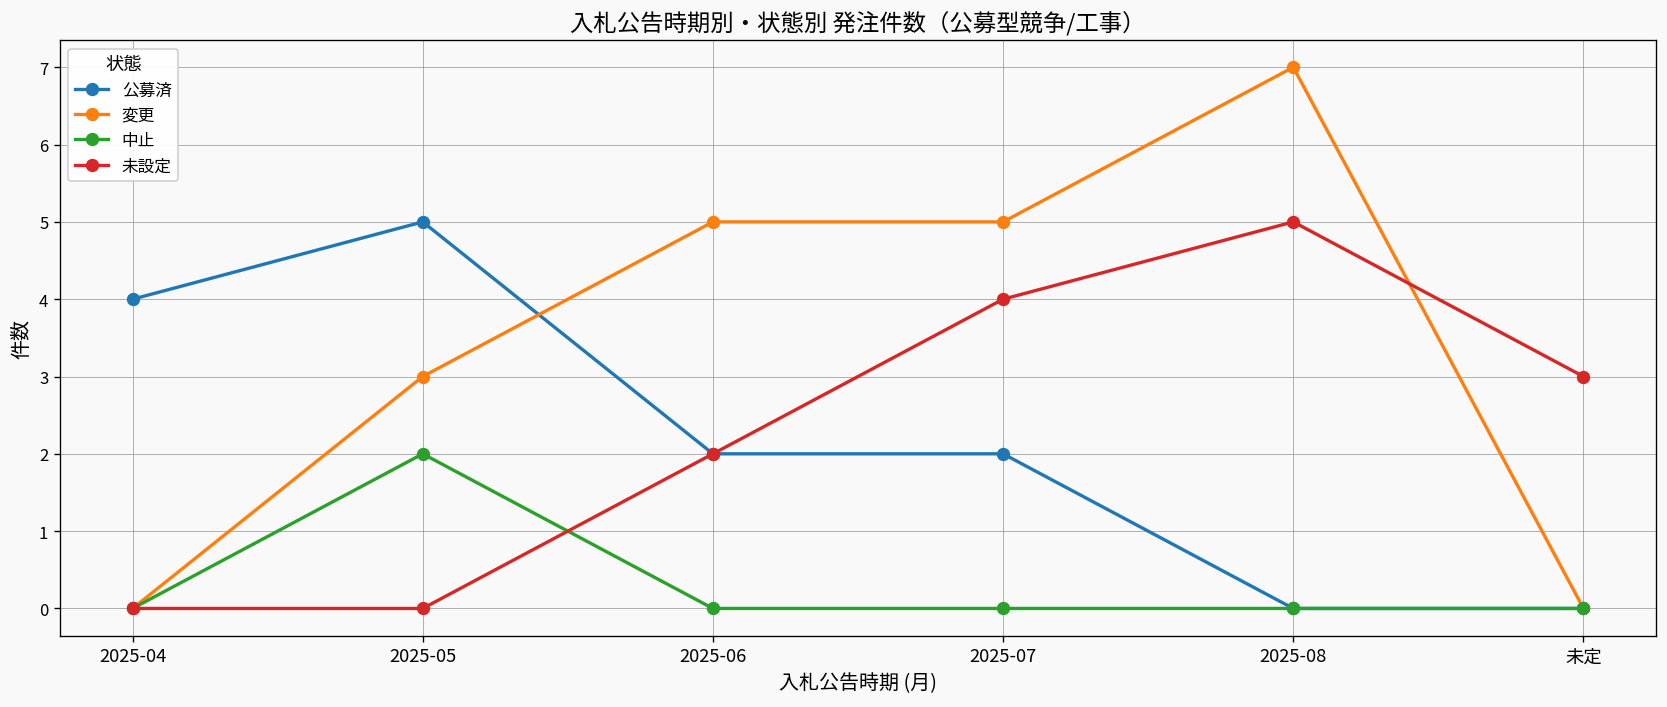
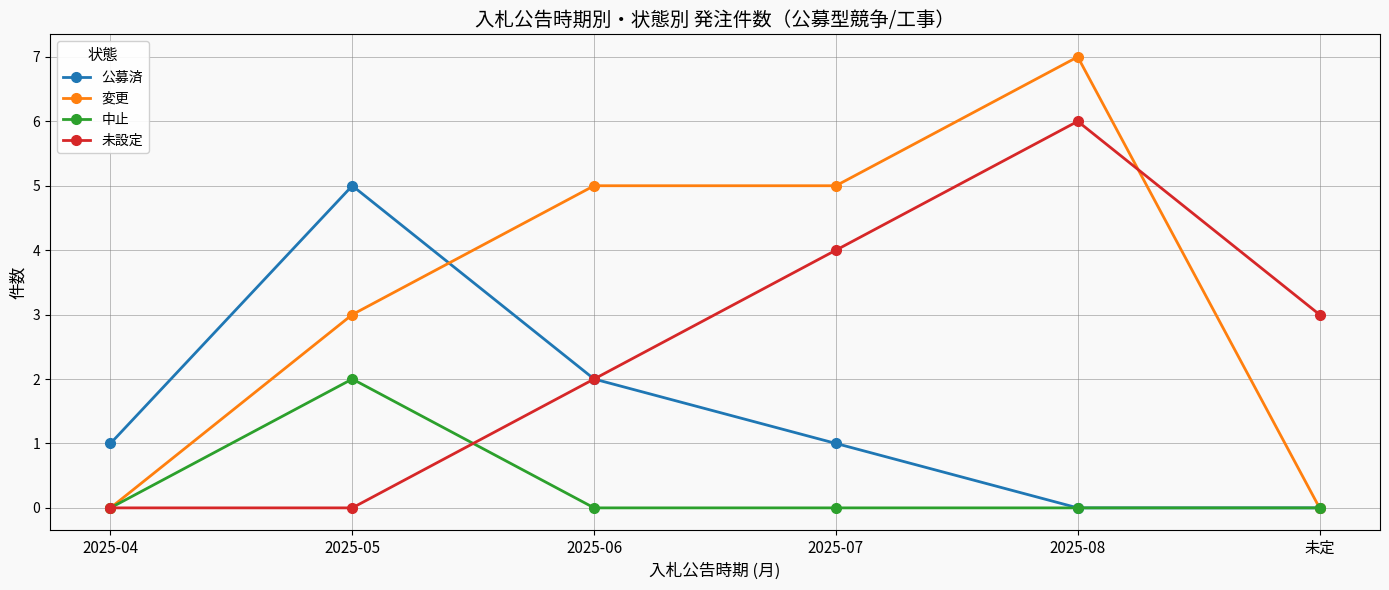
公募済, 2025-04: 4 -> 1
公募済, 2025-07: 2 -> 1
未設定, 2025-08: 5 -> 6
